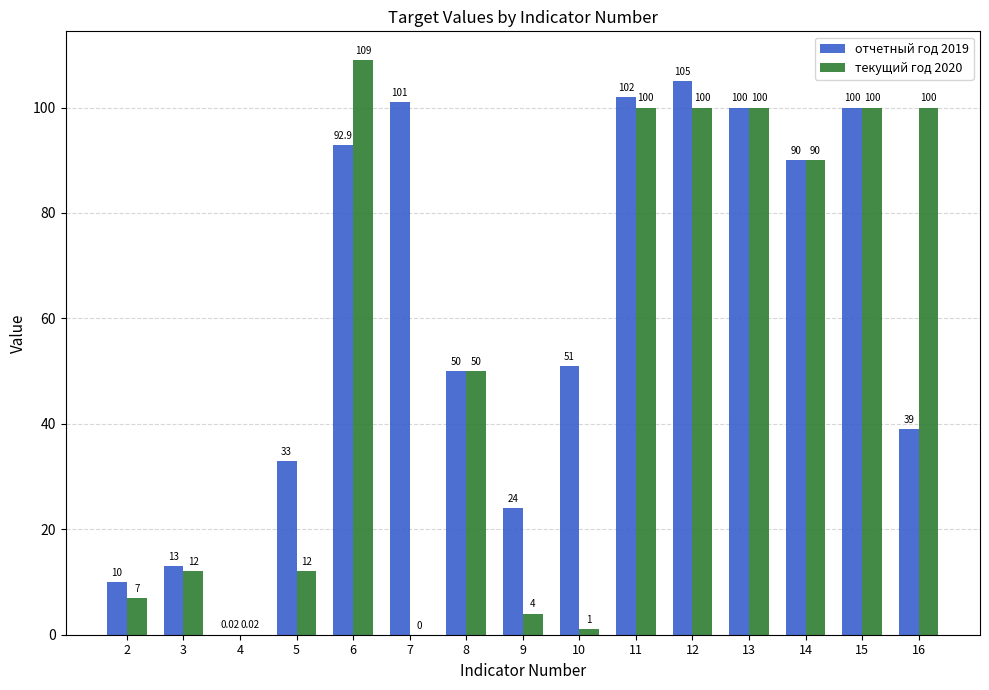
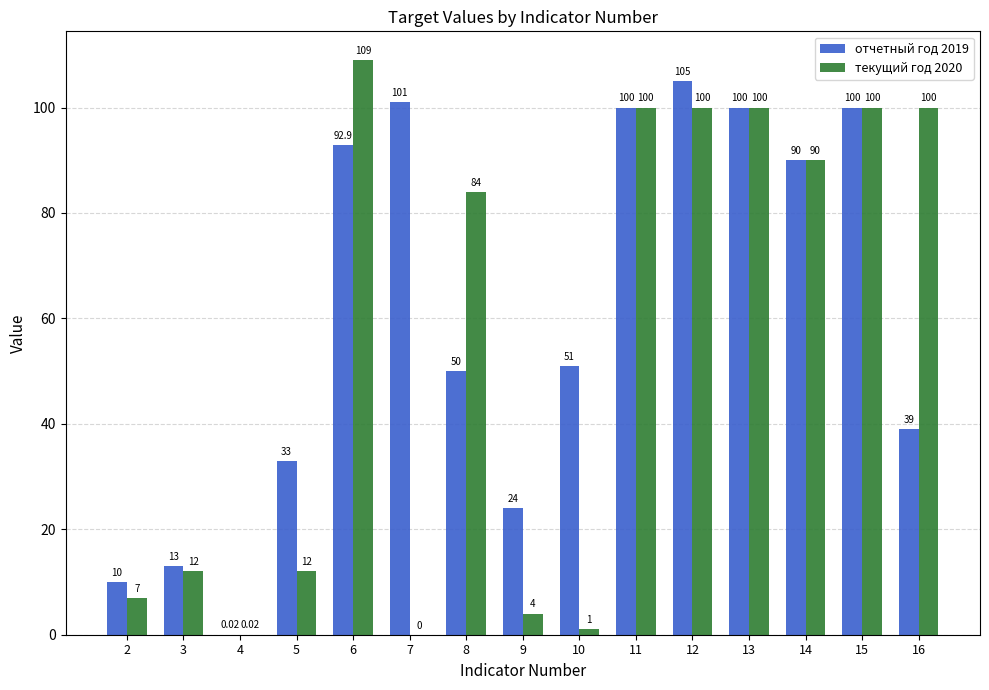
текущий год 2020, 8: 50 -> 84
отчетный год 2019, 11: 102 -> 100
